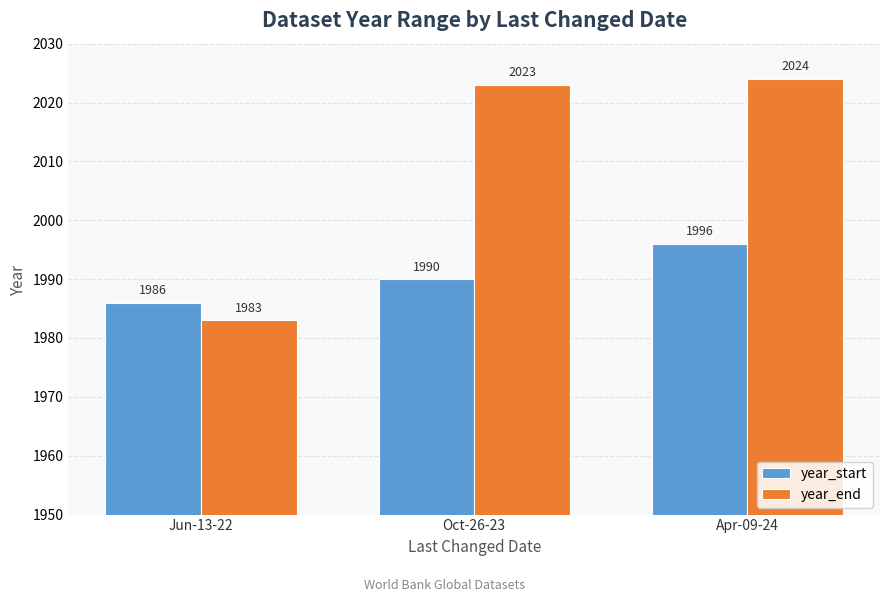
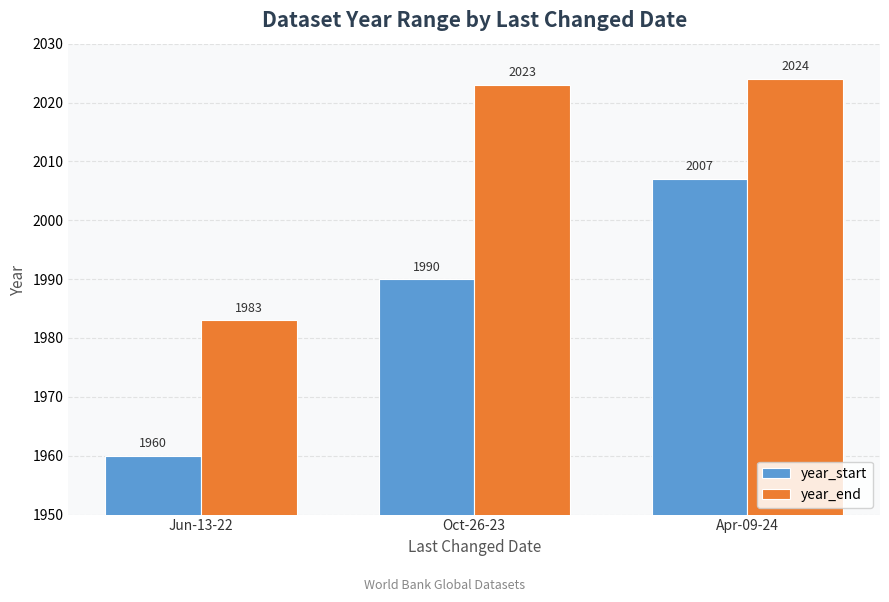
year_start, Jun-13-22: 1986 -> 1960
year_start, Apr-09-24: 1996 -> 2007
